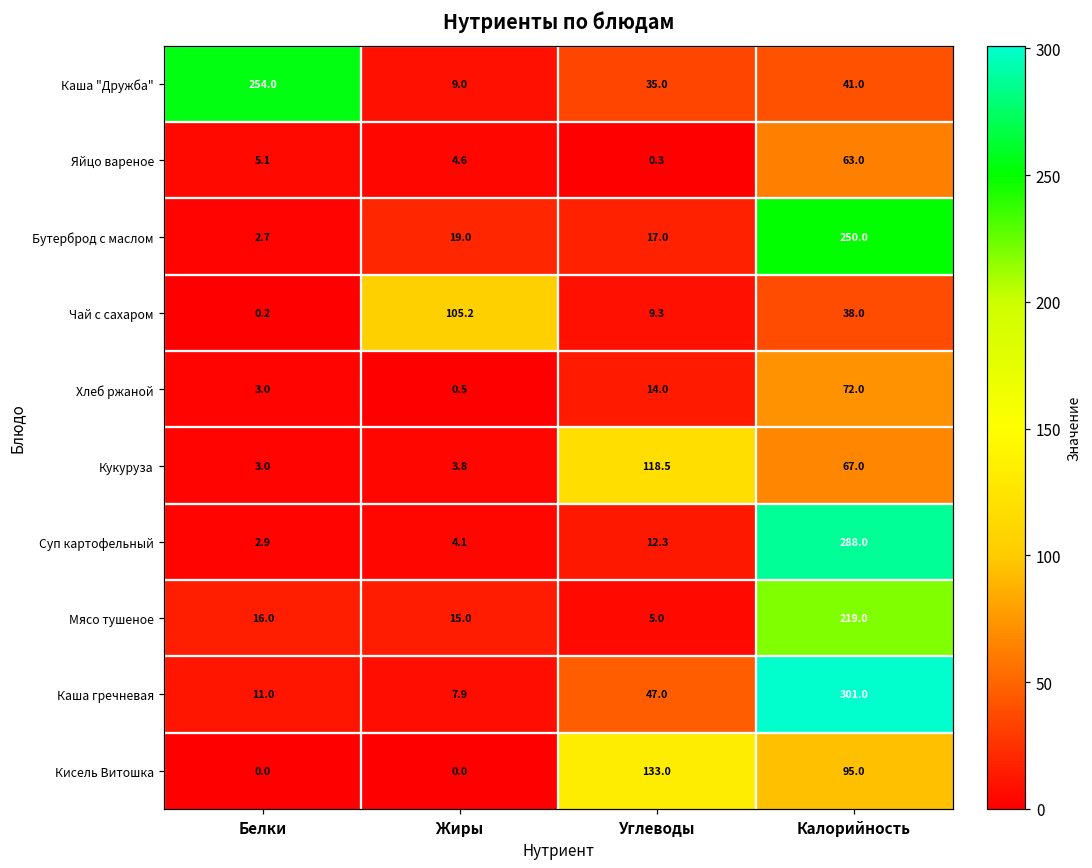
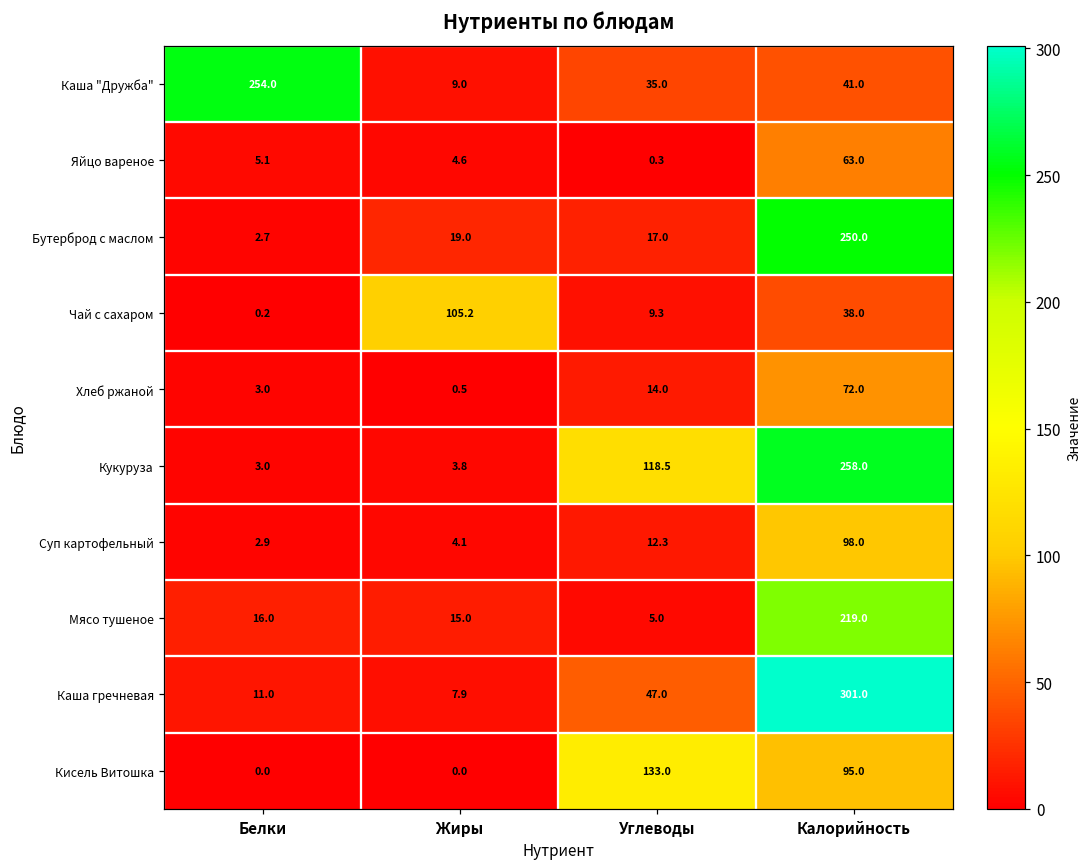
Кукуруза, Калорийность: 67.0 -> 258.0
Суп картофельный, Калорийность: 288.0 -> 98.0
